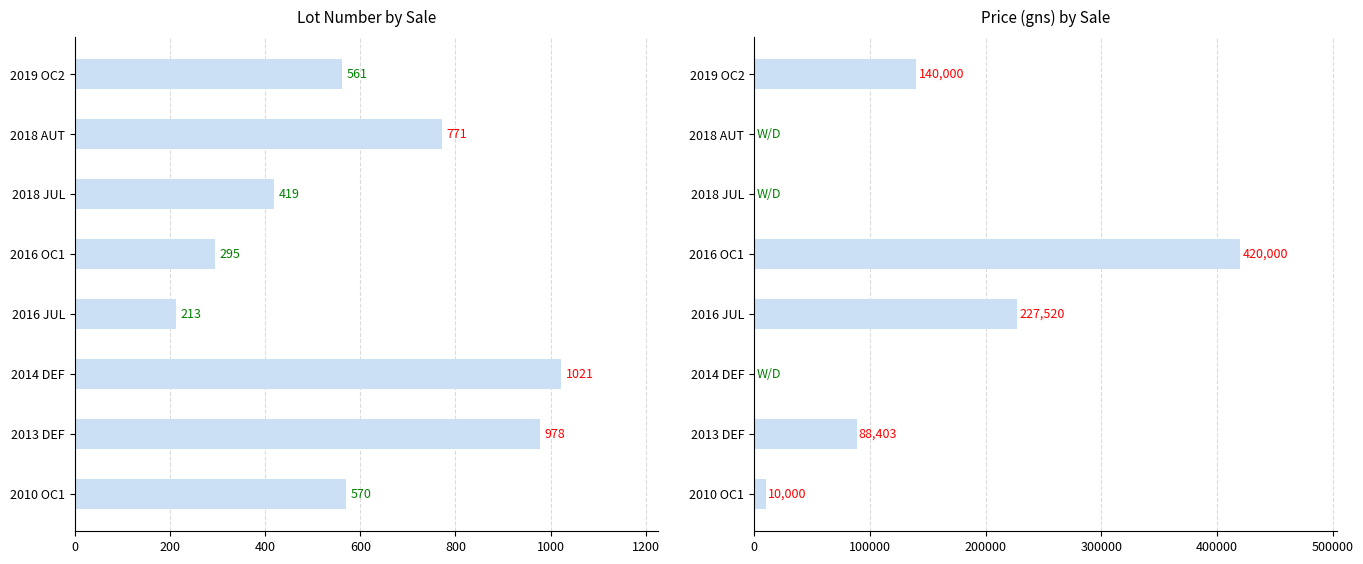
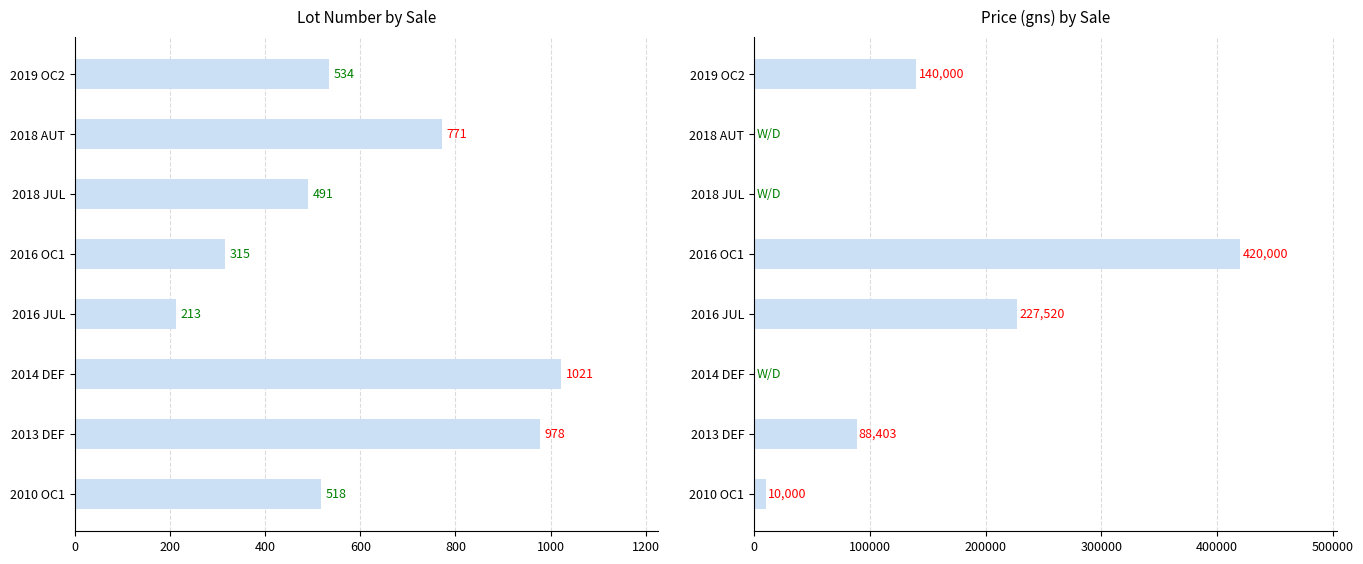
Lot Number by Sale, 2019 OC2: 561 -> 534
Lot Number by Sale, 2018 JUL: 419 -> 491
Lot Number by Sale, 2016 OC1: 295 -> 315
Lot Number by Sale, 2010 OC1: 570 -> 518
